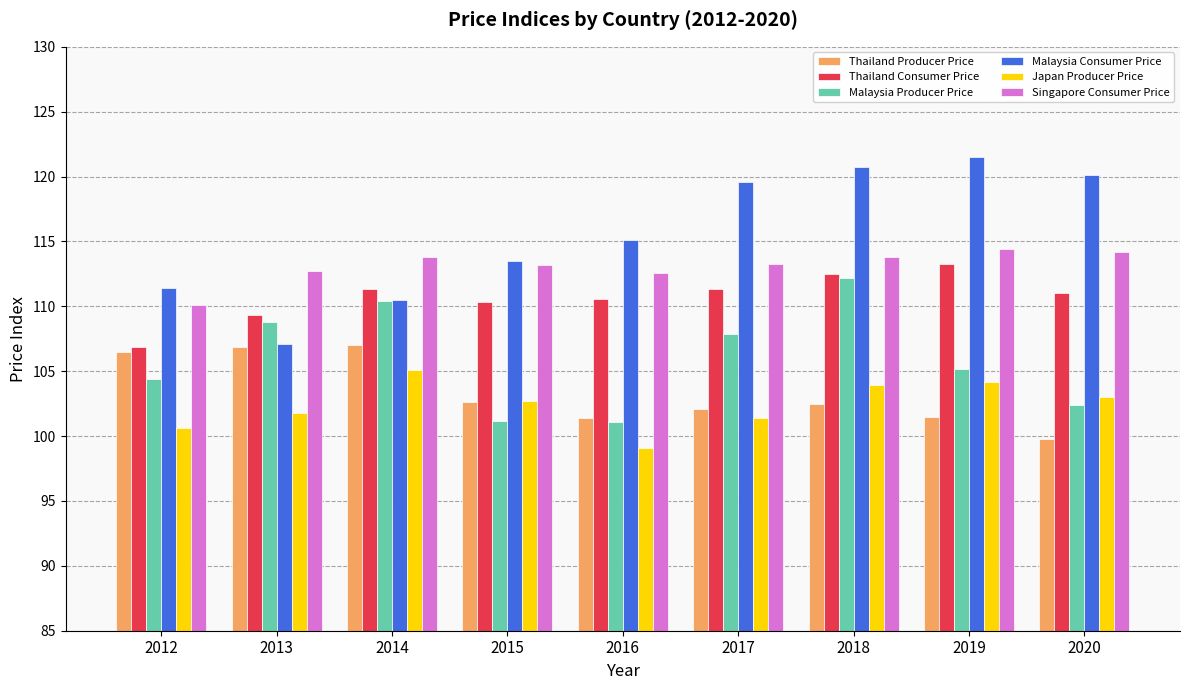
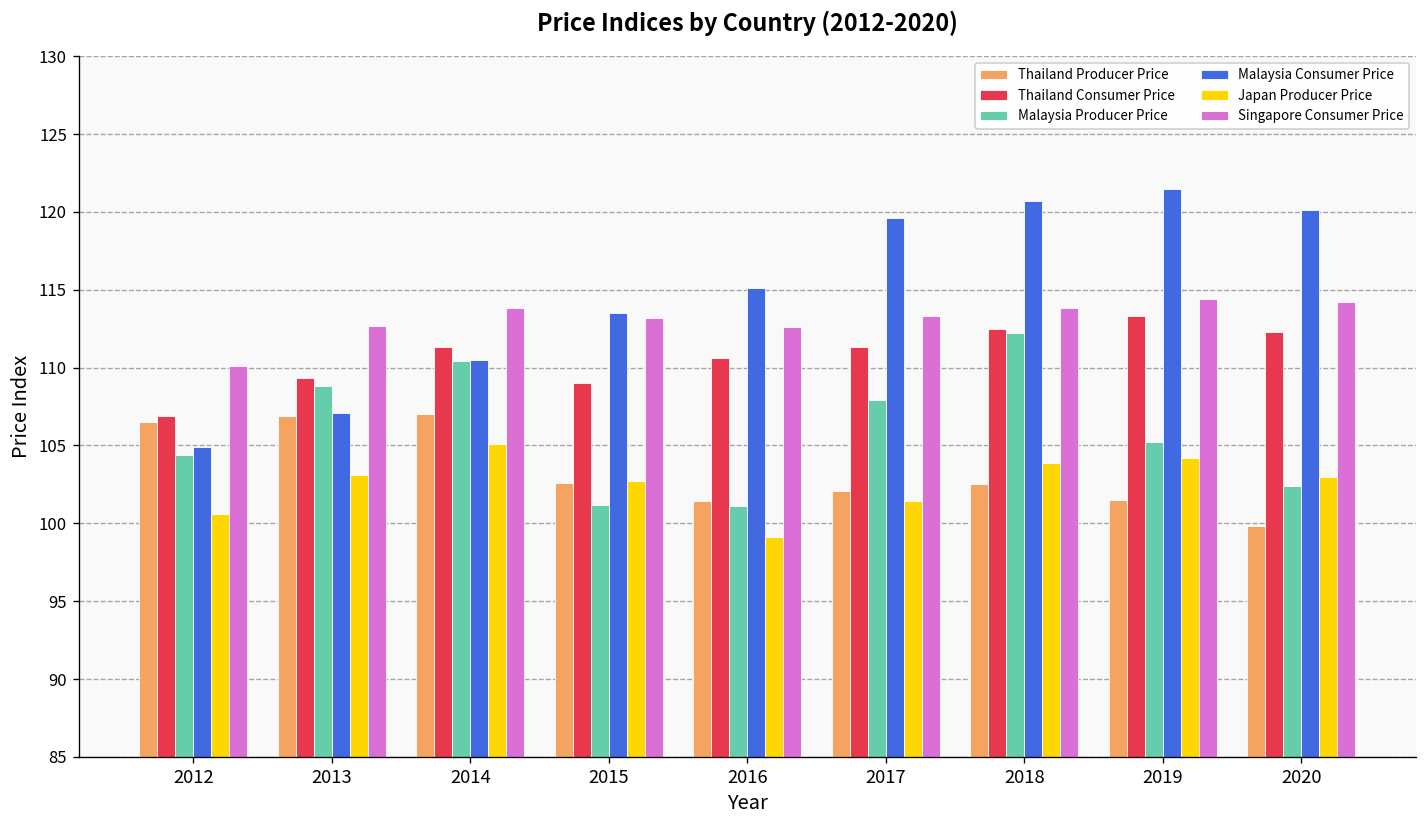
Malaysia Consumer Price, 2012: 111.4 -> 104.9
Japan Producer Price, 2013: 101.8 -> 103.1
Thailand Consumer Price, 2015: 110.3 -> 109.0
Thailand Consumer Price, 2020: 111.0 -> 112.3
